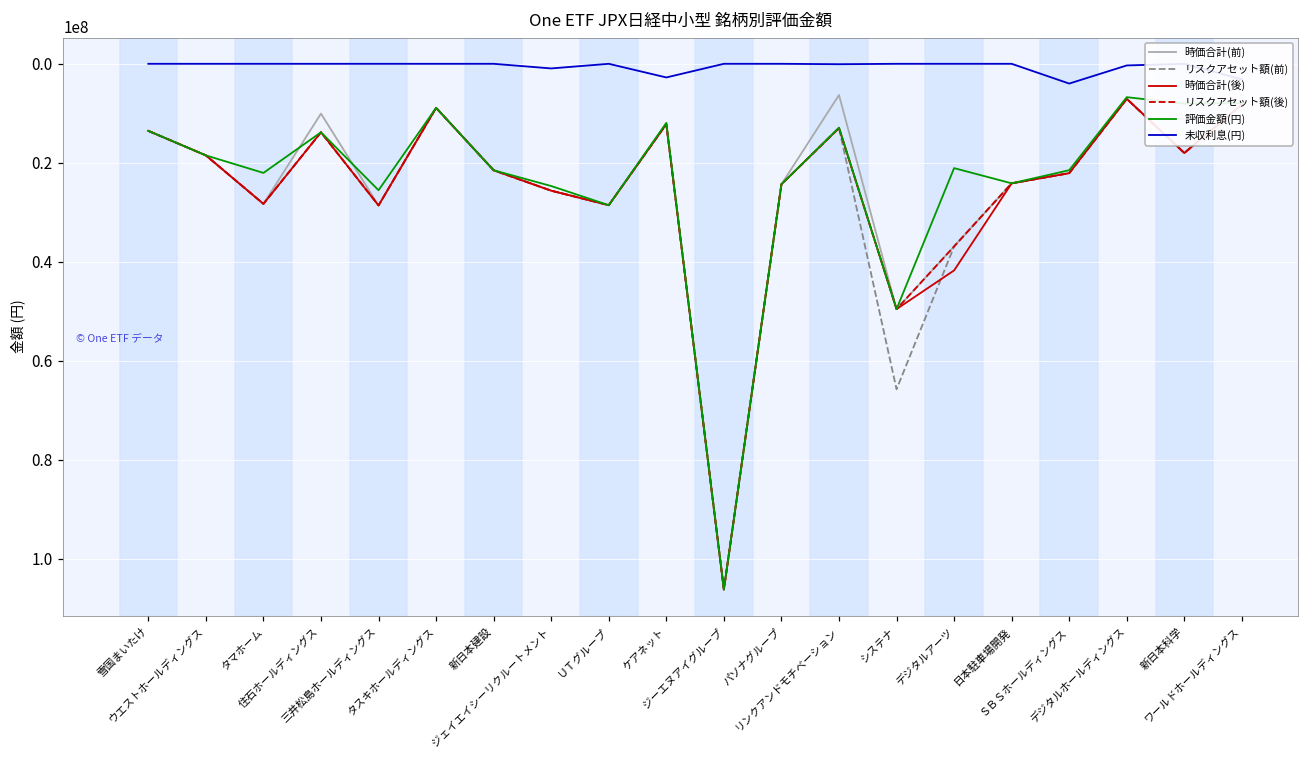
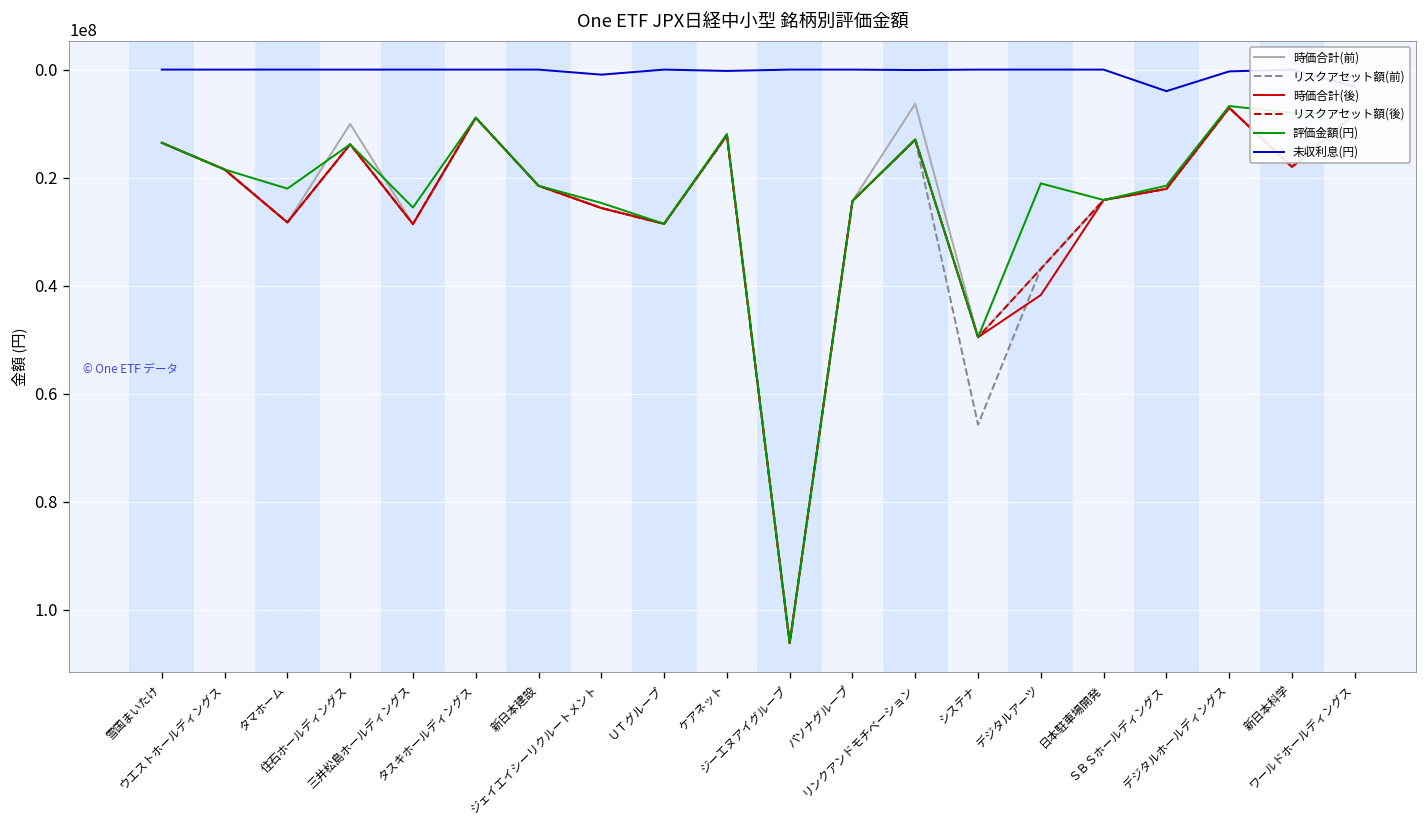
未収利息(円), ケアネット: 3000000 -> 0
